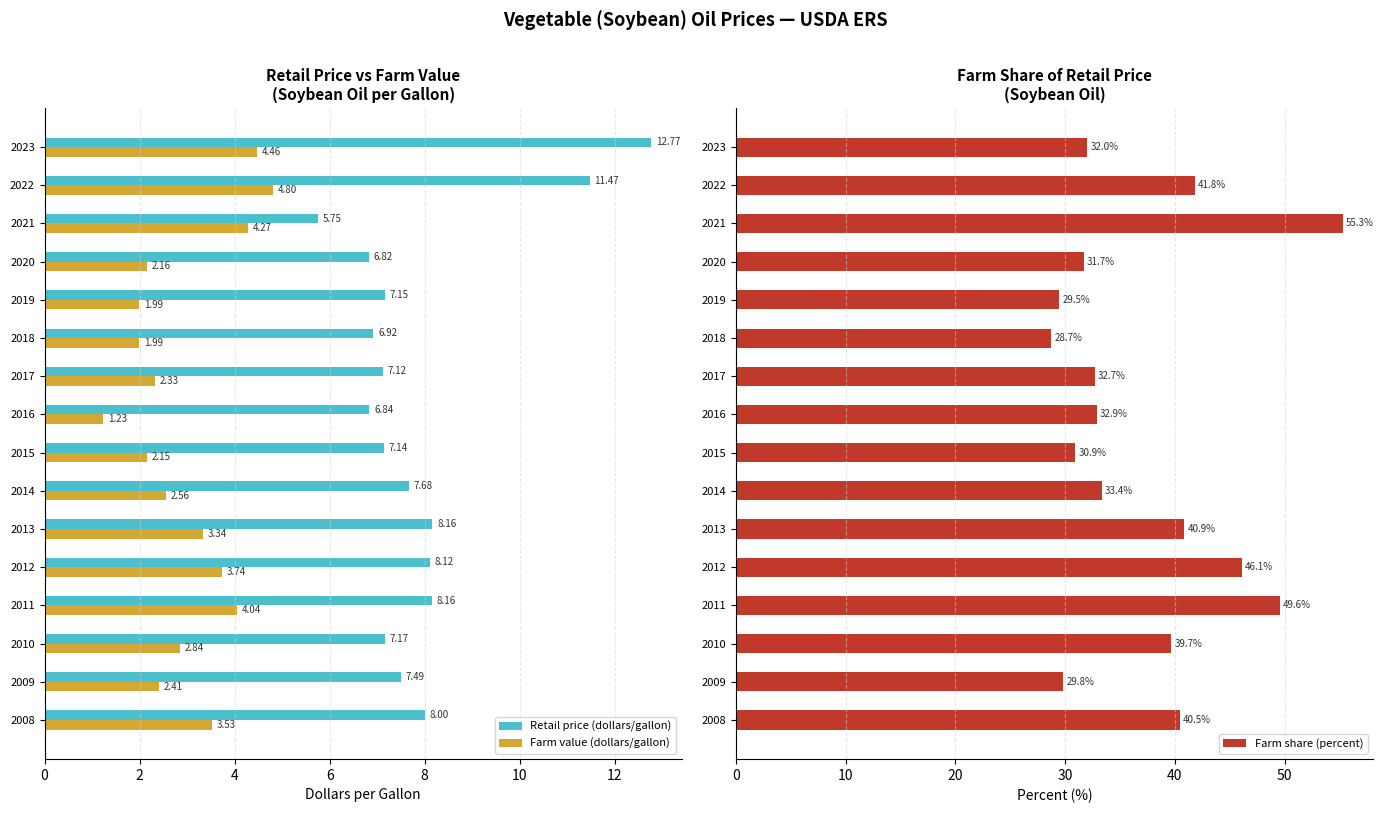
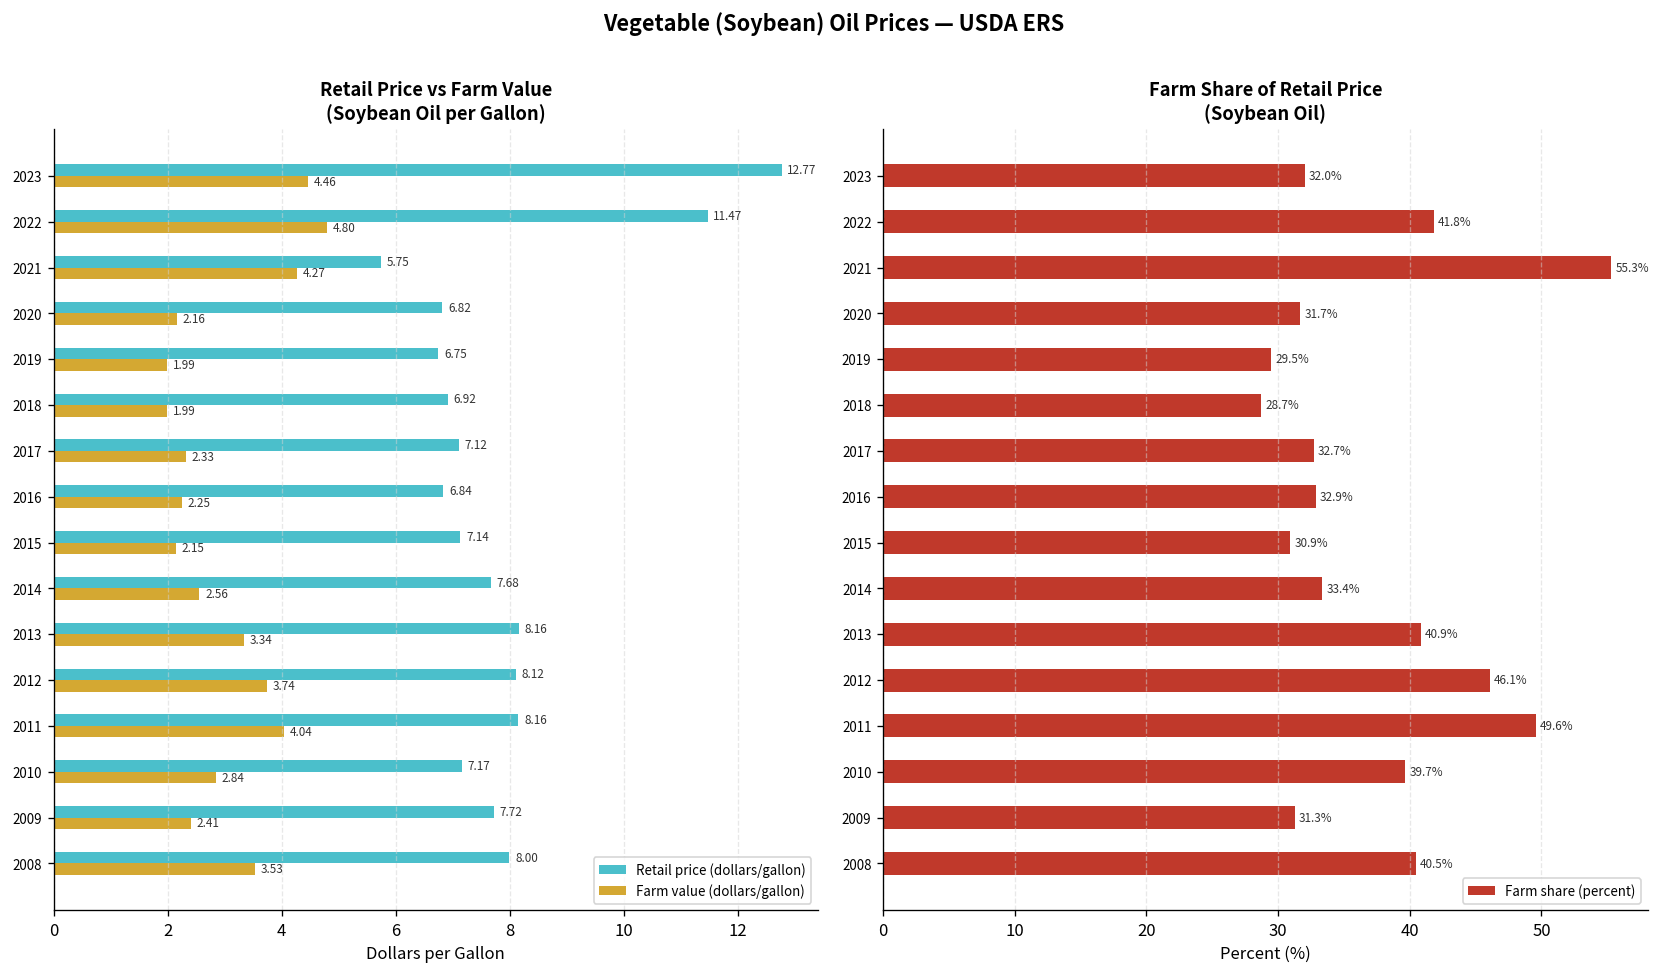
Retail Price vs Farm Value (Soybean Oil per Gallon), Retail price (dollars/gallon), 2019: 7.15 -> 6.75
Retail Price vs Farm Value (Soybean Oil per Gallon), Farm value (dollars/gallon), 2016: 1.23 -> 2.25
Retail Price vs Farm Value (Soybean Oil per Gallon), Retail price (dollars/gallon), 2009: 7.49 -> 7.72
Farm Share of Retail Price (Soybean Oil), 2009: 29.8% -> 31.3%
